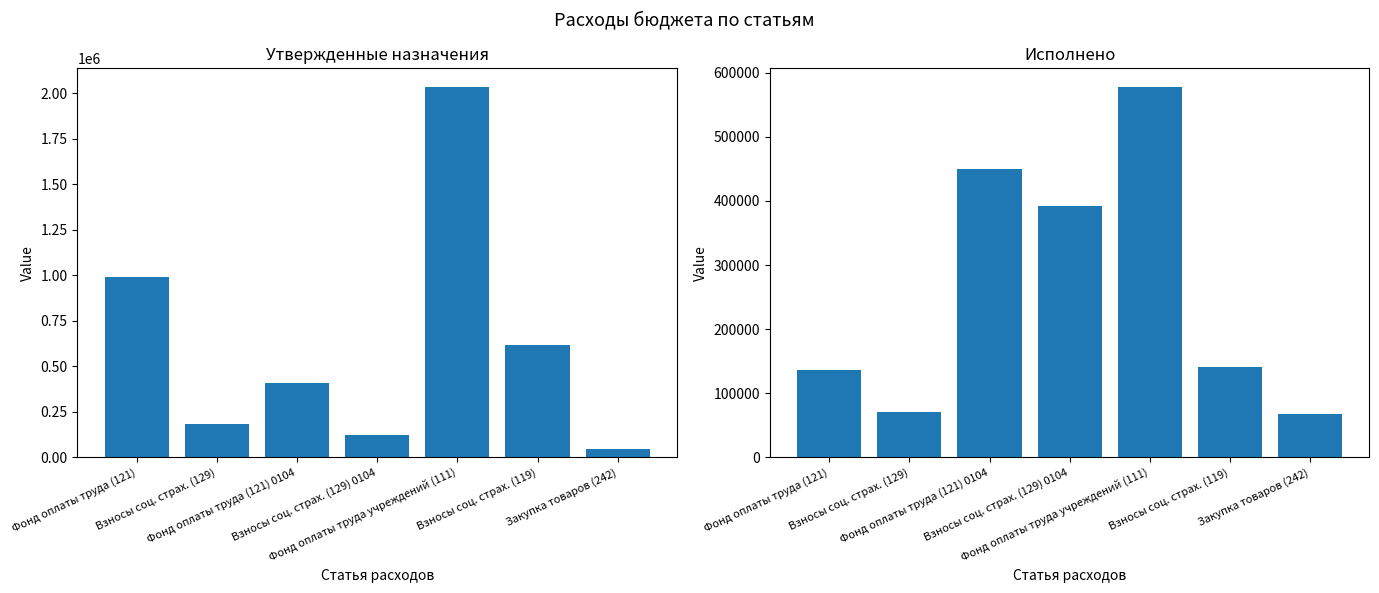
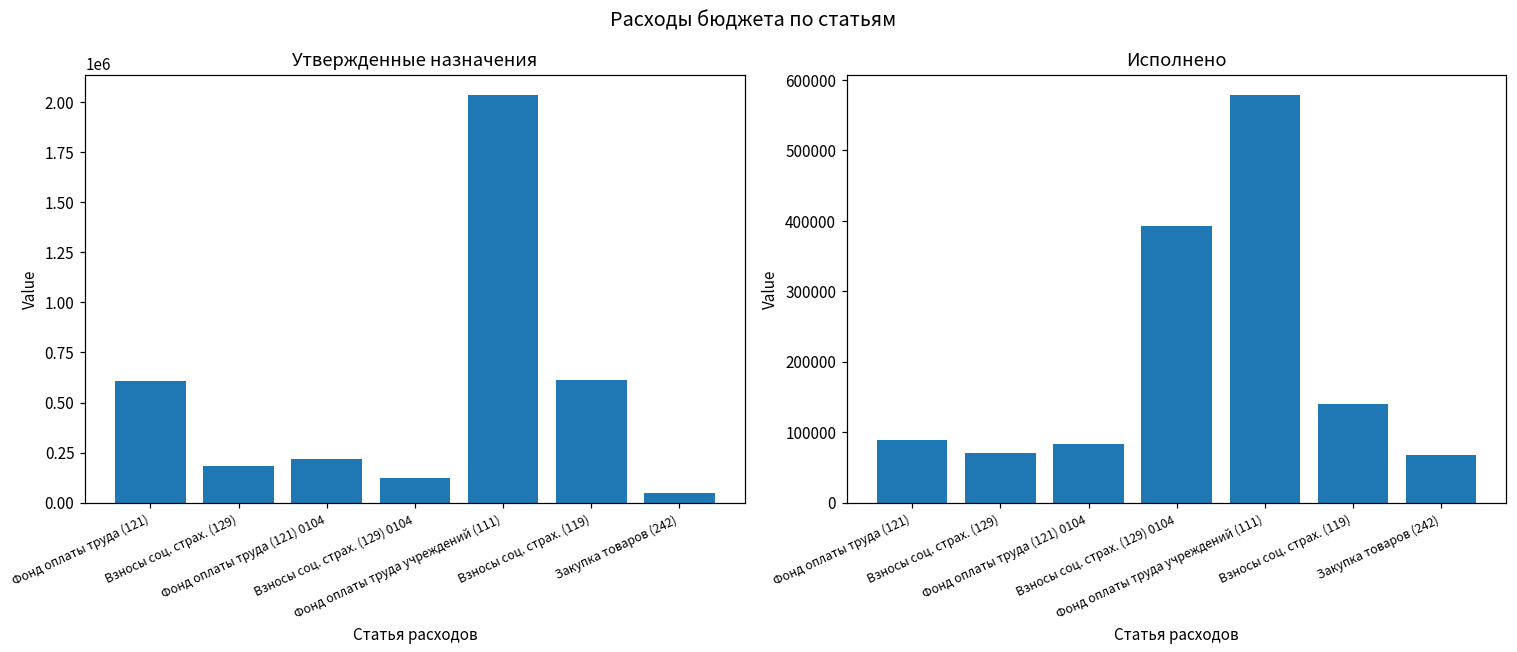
Утвержденные назначения, Фонд оплаты труда (121): 990000 -> 610000
Утвержденные назначения, Фонд оплаты труда (121) 0104: 410000 -> 220000
Исполнено, Фонд оплаты труда (121): 140000 -> 90000
Исполнено, Фонд оплаты труда (121) 0104: 450000 -> 80000
